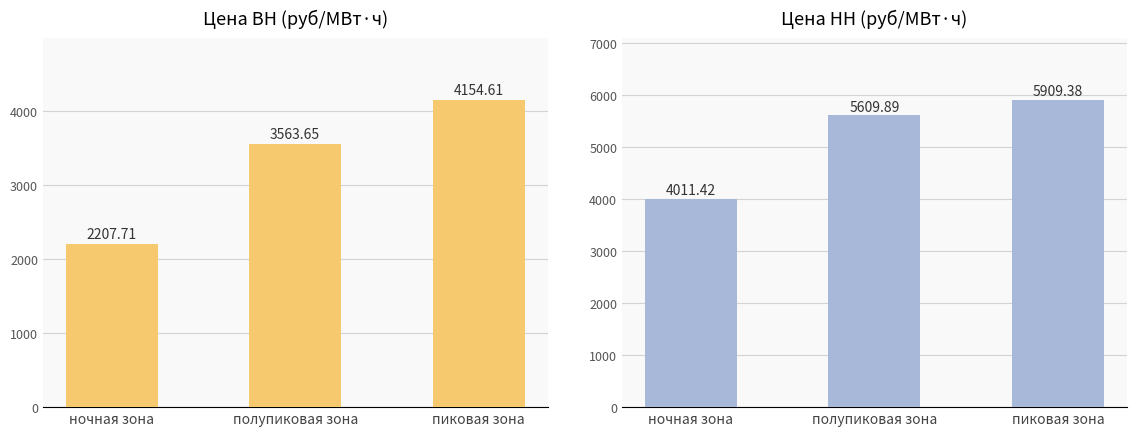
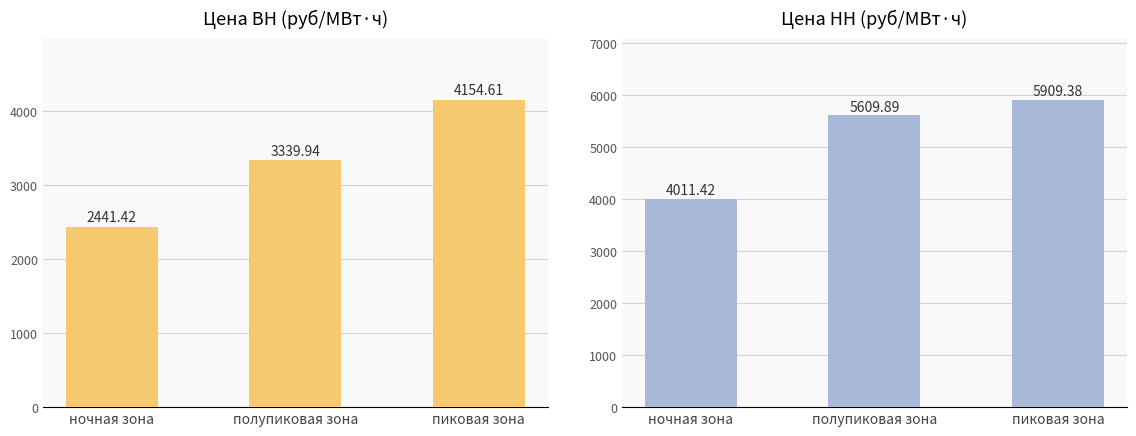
Цена ВН (руб/МВт·ч), ночная зона: 2207.71 -> 2441.42
Цена ВН (руб/МВт·ч), полупиковая зона: 3563.65 -> 3339.94
